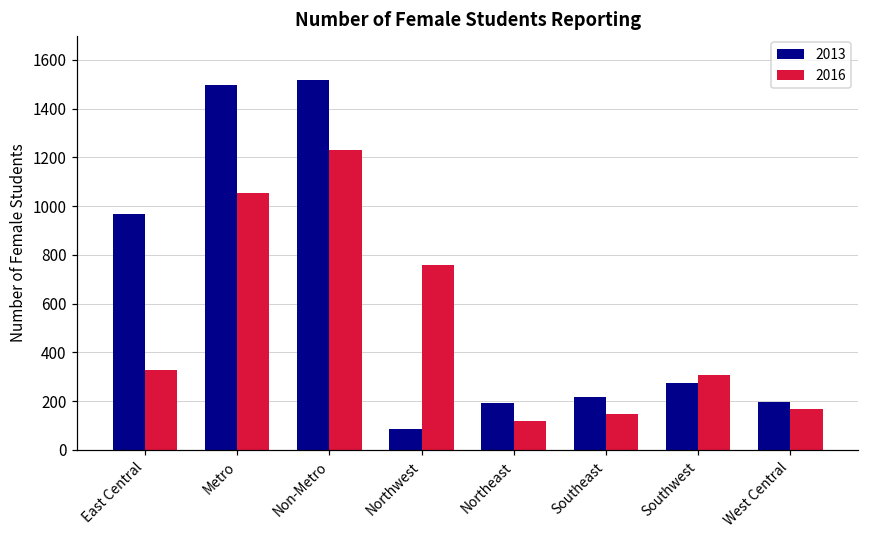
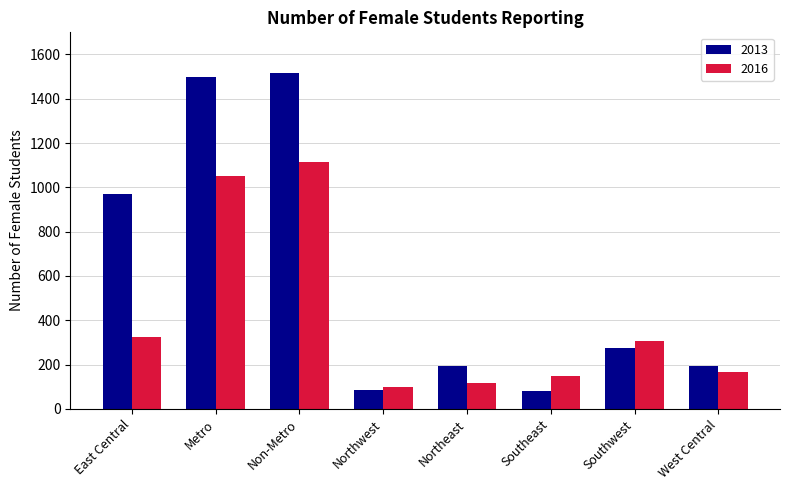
2016, Non-Metro: 1230 -> 1120
2016, Northwest: 760 -> 100
2013, Southeast: 220 -> 80
